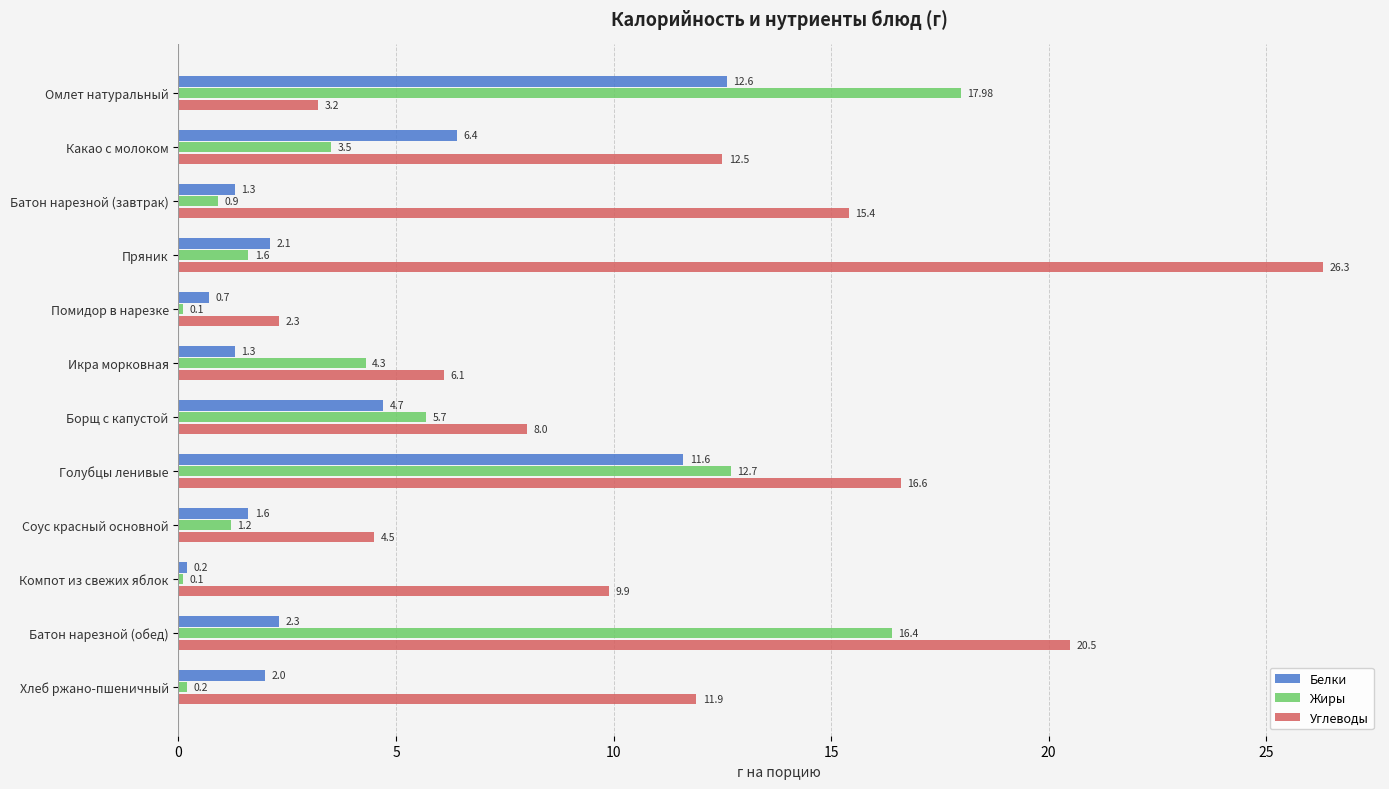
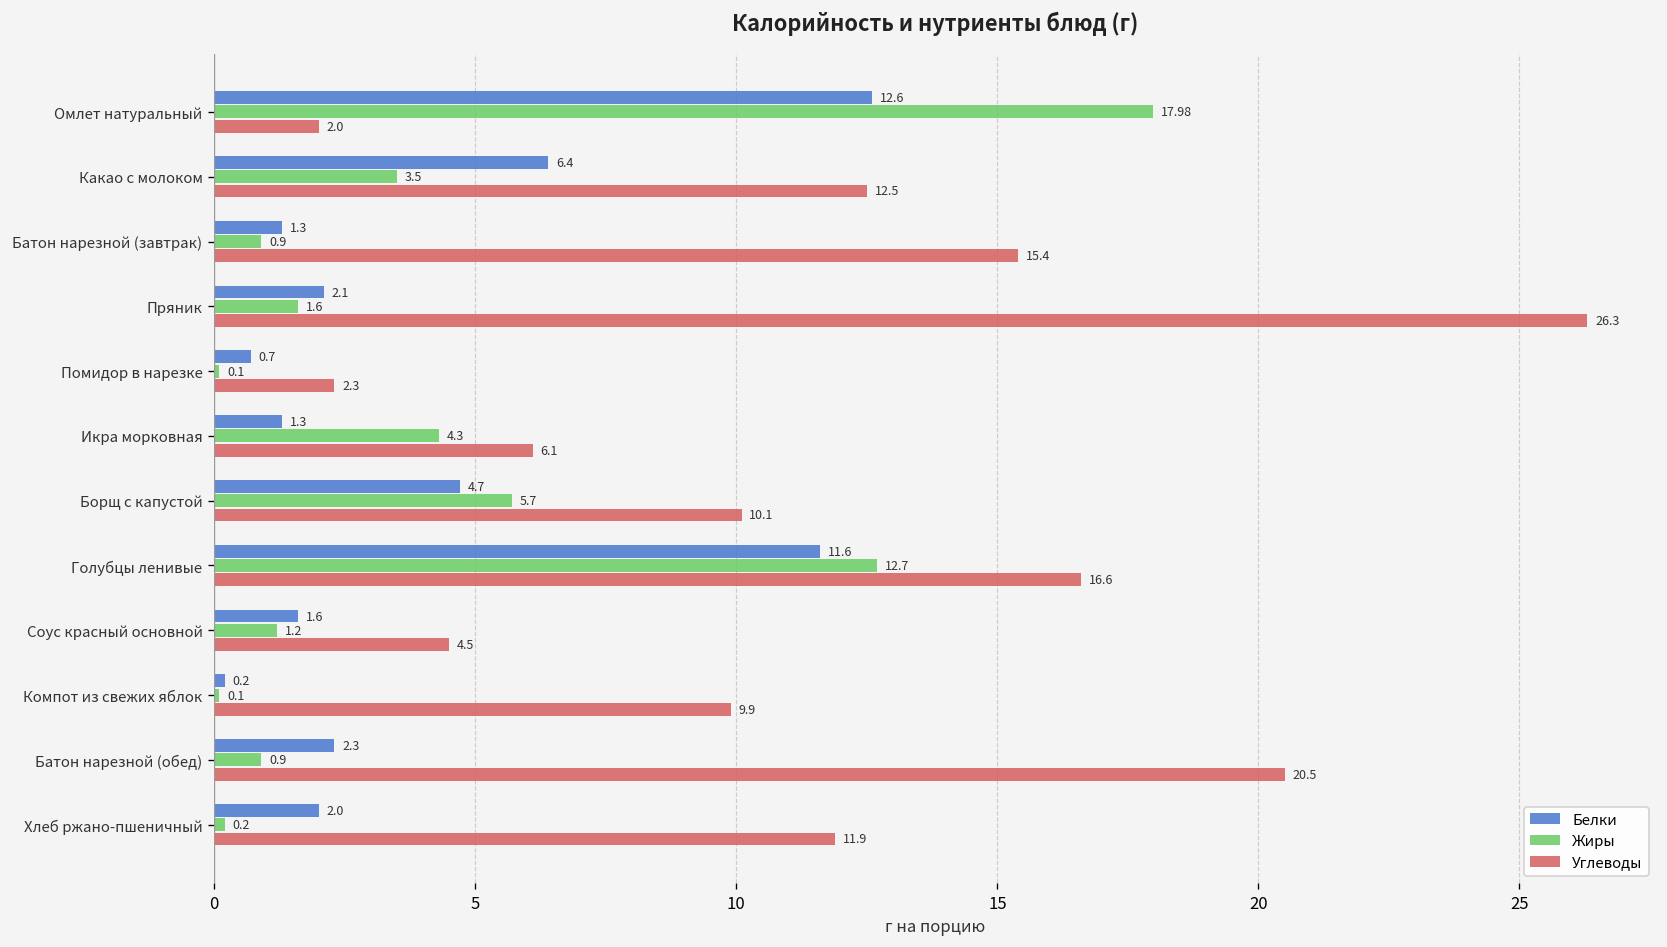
Углеводы, Омлет натуральный: 3.2 -> 2.0
Углеводы, Борщ с капустой: 8.0 -> 10.1
Жиры, Батон нарезной (обед): 16.4 -> 0.9
